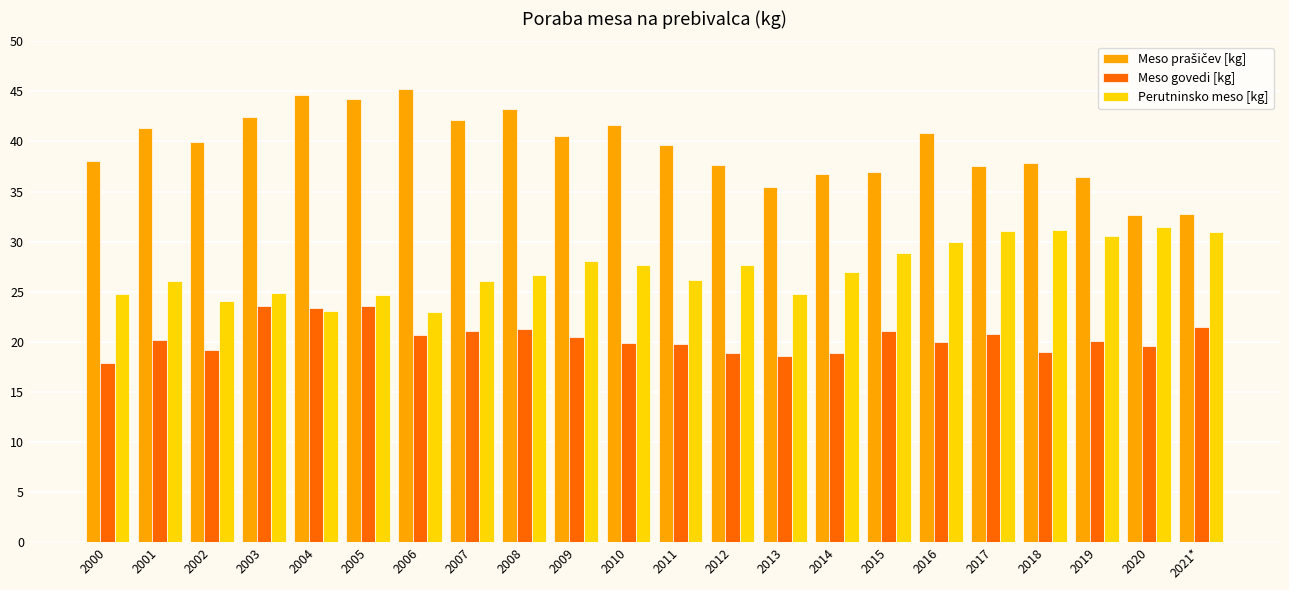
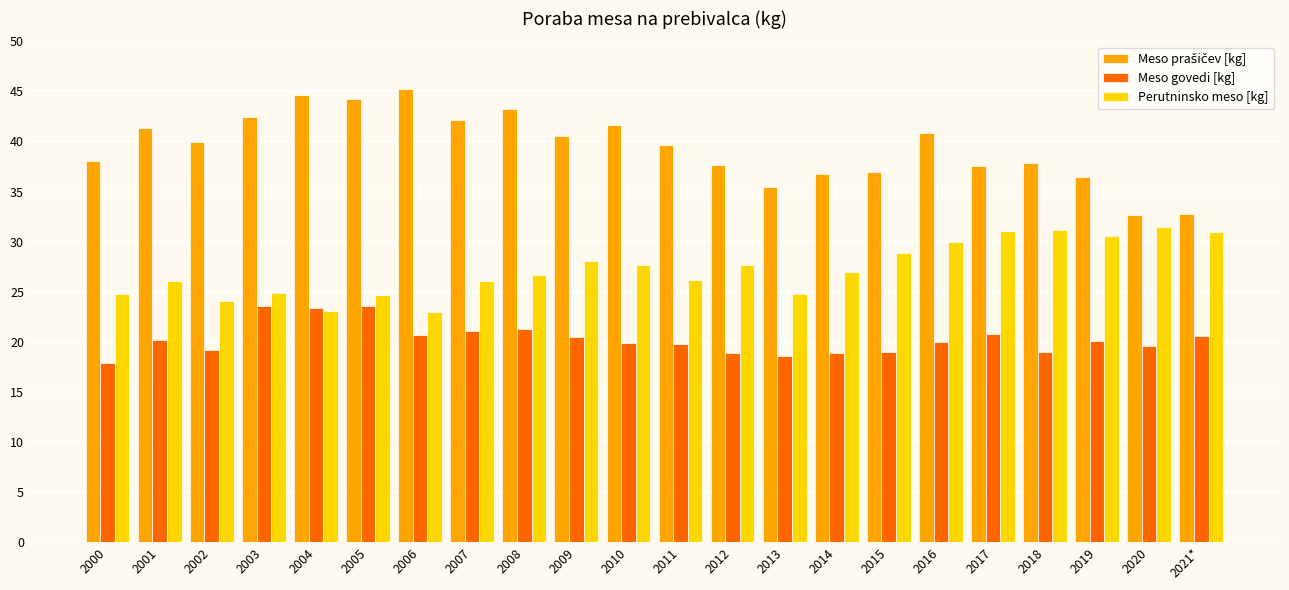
Meso govedi [kg], 2015: 21.1 -> 19.0
Meso govedi [kg], 2021*: 21.5 -> 20.6
